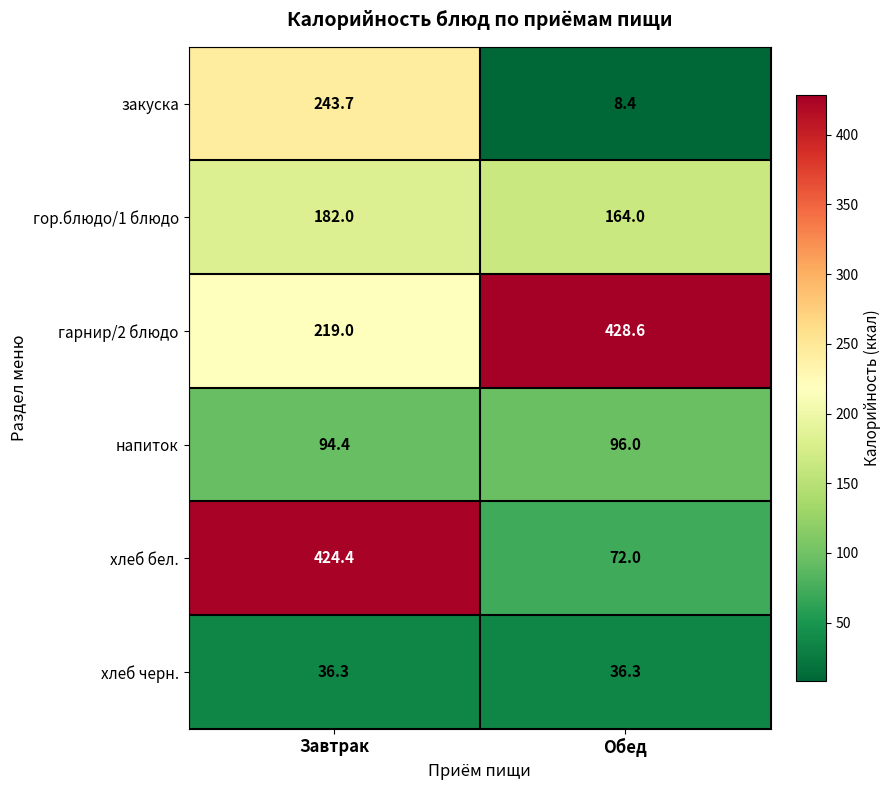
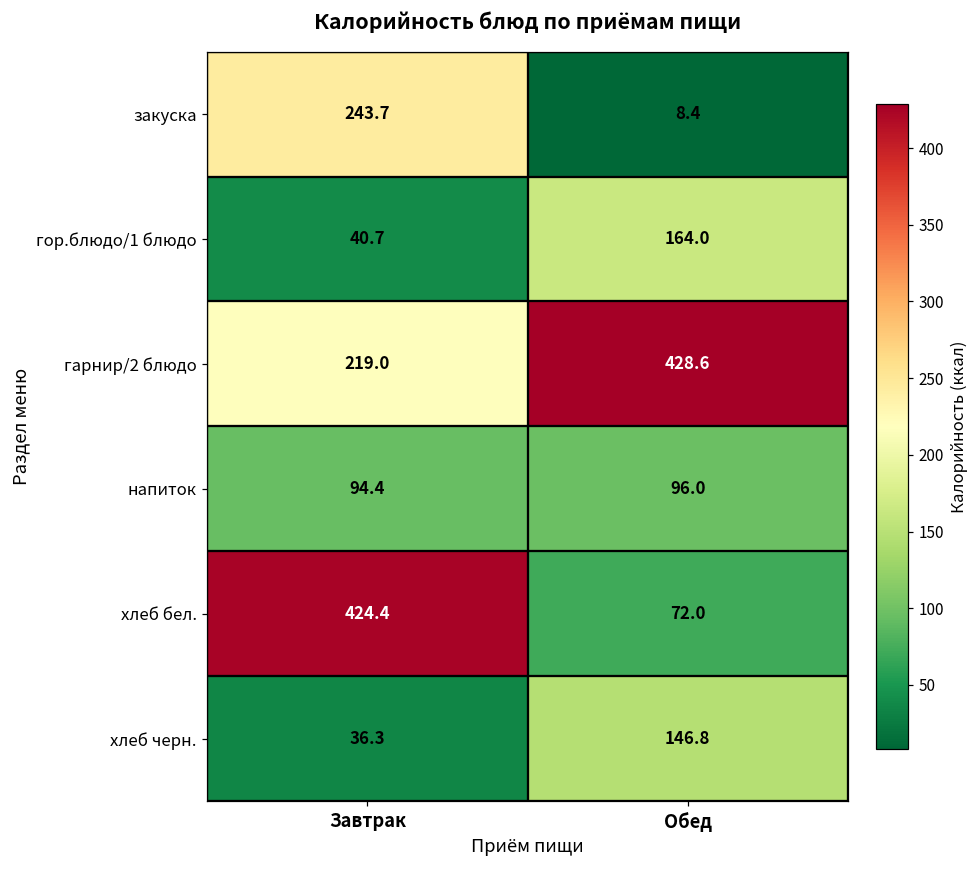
гор.блюдо/1 блюдо, Завтрак: 182.0 -> 40.7
хлеб черн., Обед: 36.3 -> 146.8
